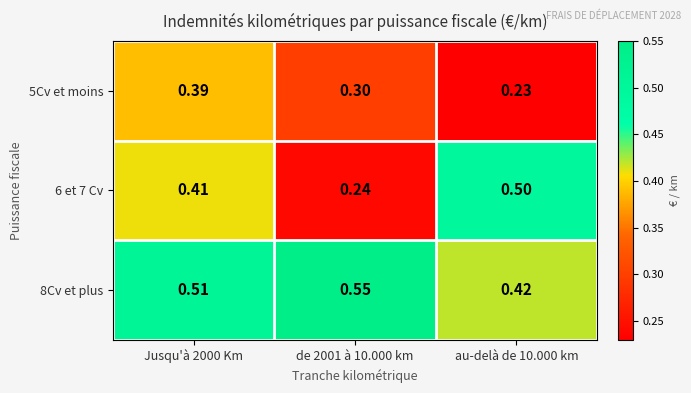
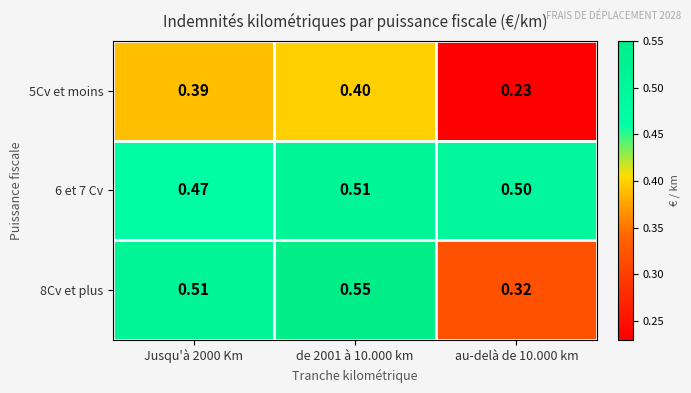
5Cv et moins, de 2001 à 10.000 km: 0.30 -> 0.40
6 et 7 Cv, Jusqu'à 2000 Km: 0.41 -> 0.47
6 et 7 Cv, de 2001 à 10.000 km: 0.24 -> 0.51
8Cv et plus, au-delà de 10.000 km: 0.42 -> 0.32
